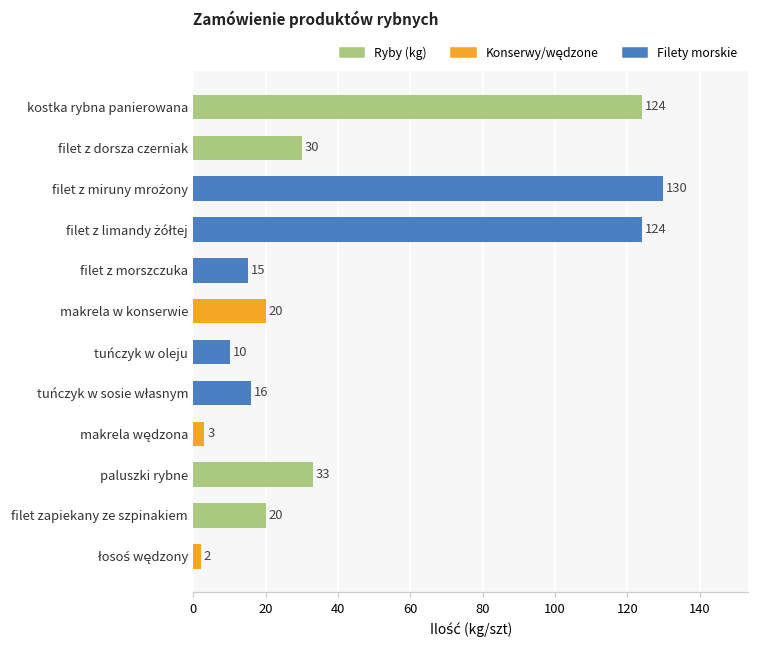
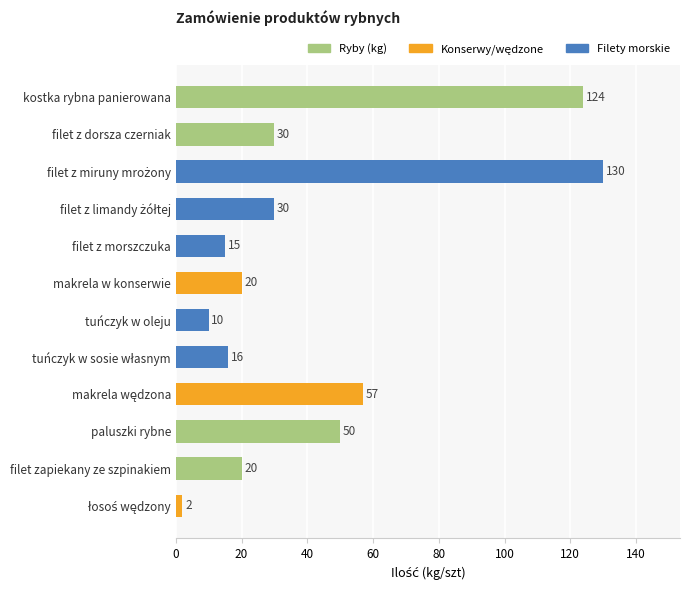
filet z limandy żółtej: 124 -> 30
makrela wędzona: 3 -> 57
paluszki rybne: 33 -> 50
